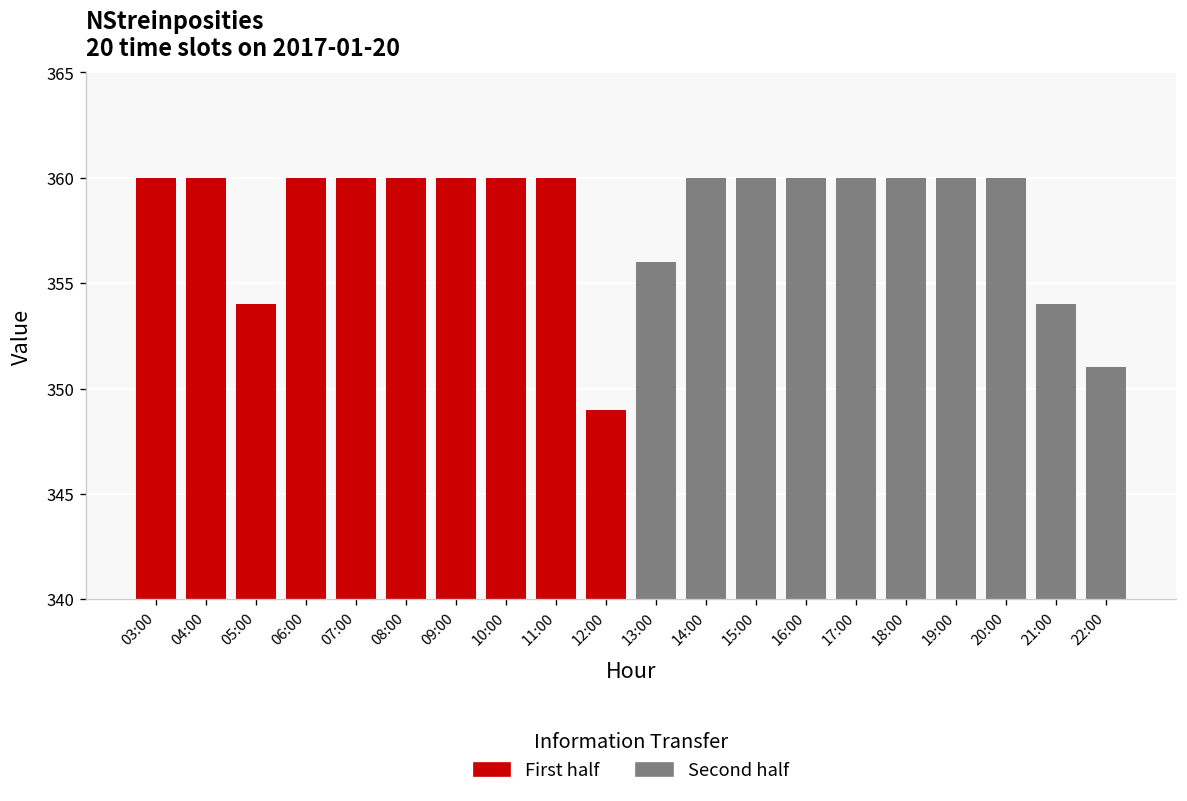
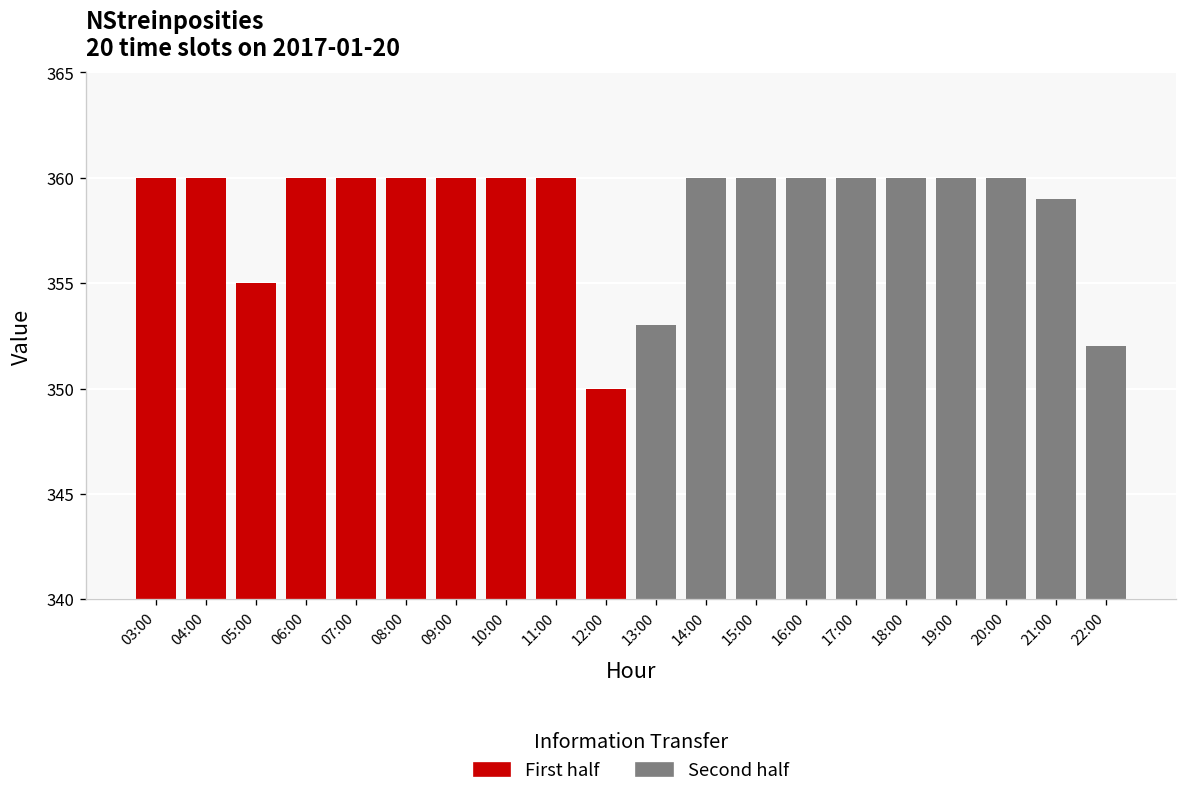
05:00: 354 -> 355
12:00: 349 -> 350
13:00: 356 -> 353
21:00: 354 -> 359
22:00: 351 -> 352
